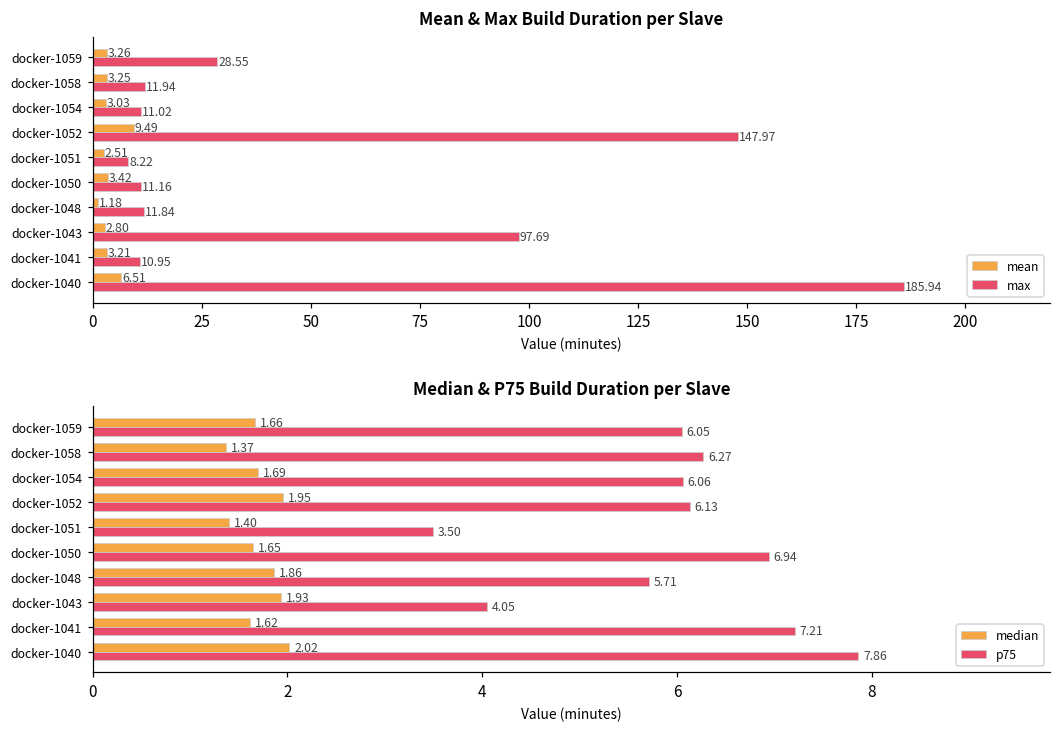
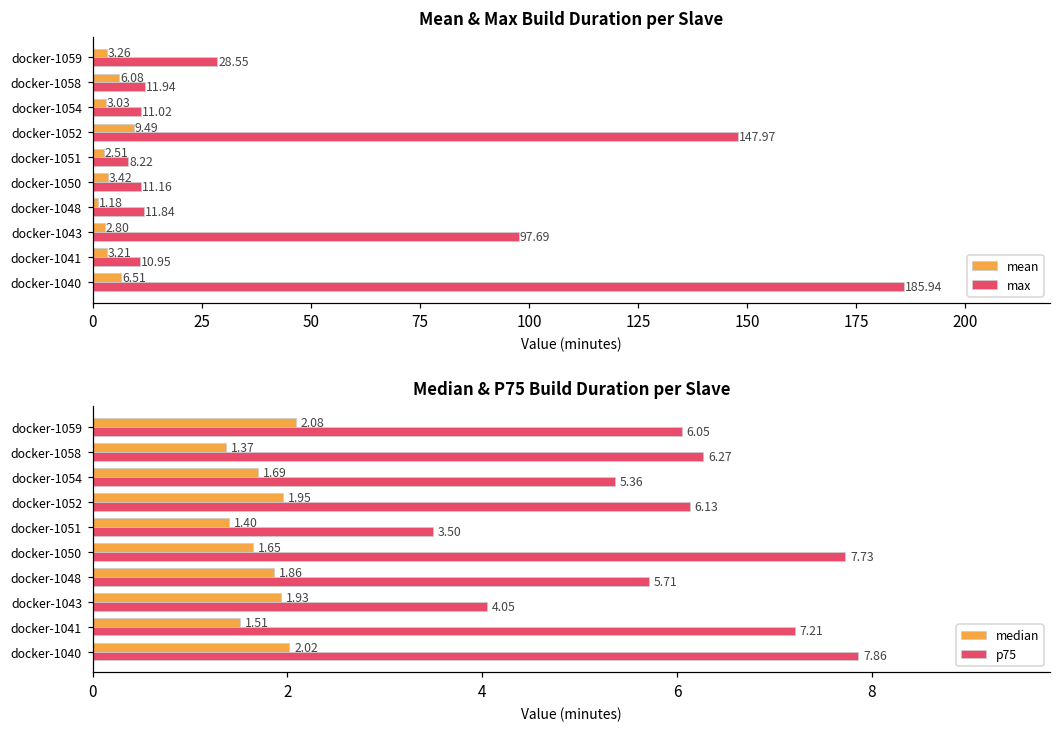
Mean & Max Build Duration per Slave, mean, docker-1058: 3.25 -> 6.08
Median & P75 Build Duration per Slave, median, docker-1059: 1.66 -> 2.08
Median & P75 Build Duration per Slave, p75, docker-1054: 6.06 -> 5.36
Median & P75 Build Duration per Slave, p75, docker-1050: 6.94 -> 7.73
Median & P75 Build Duration per Slave, median, docker-1041: 1.62 -> 1.51
